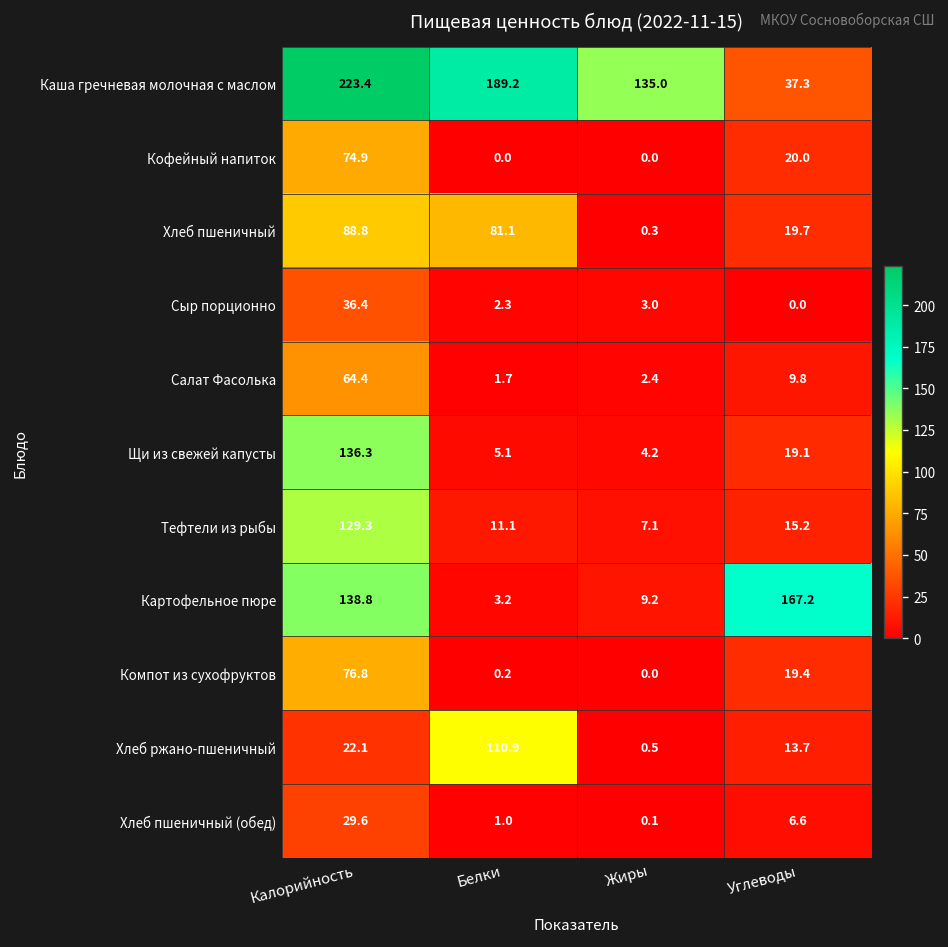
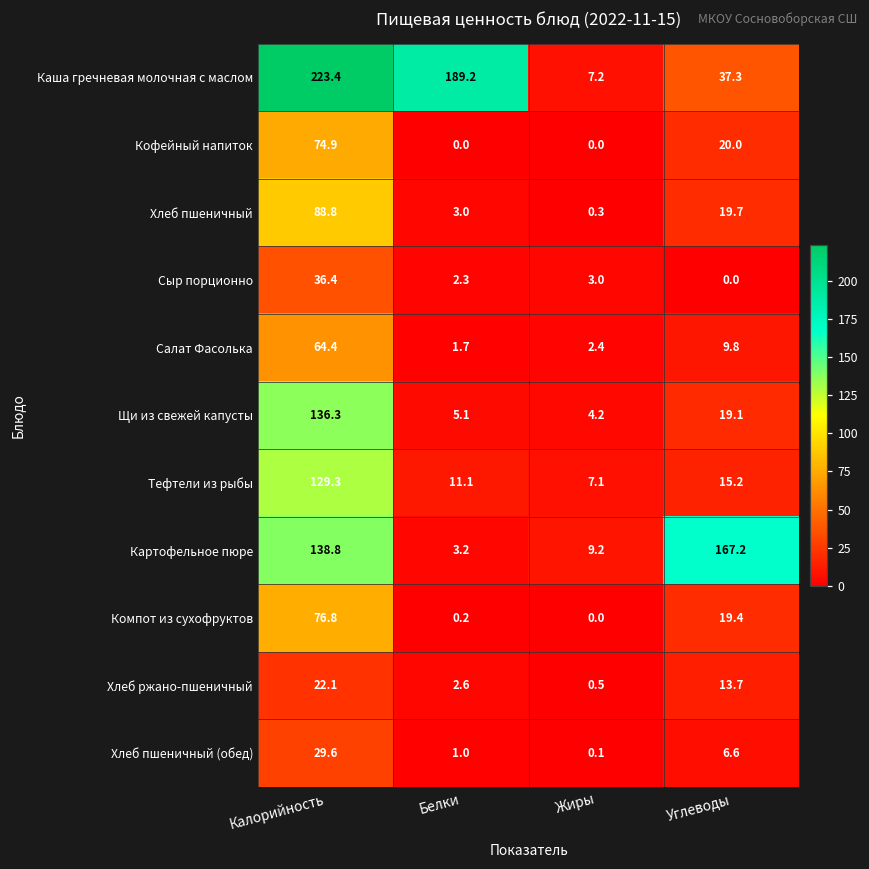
Каша гречневая молочная с маслом, Жиры: 135.0 -> 7.2
Хлеб пшеничный, Белки: 81.1 -> 3.0
Хлеб ржано-пшеничный, Белки: 110.9 -> 2.6
